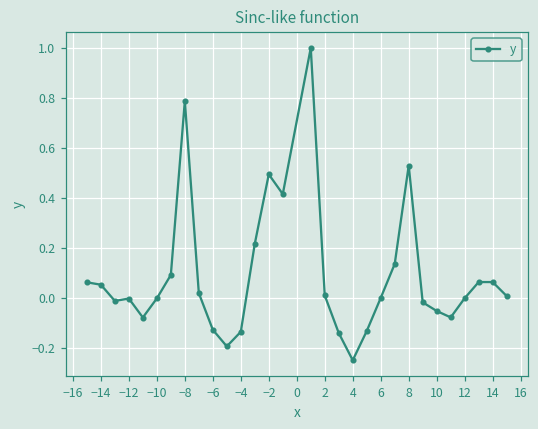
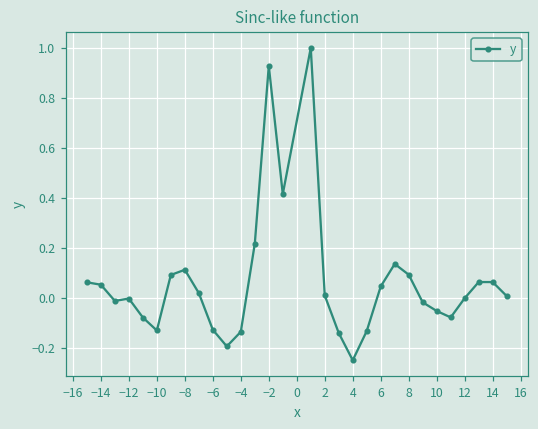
−10: 0.00 -> -0.13
−8: 0.79 -> 0.11
−2: 0.49 -> 0.93
6: 0.00 -> 0.05
8: 0.53 -> 0.09
